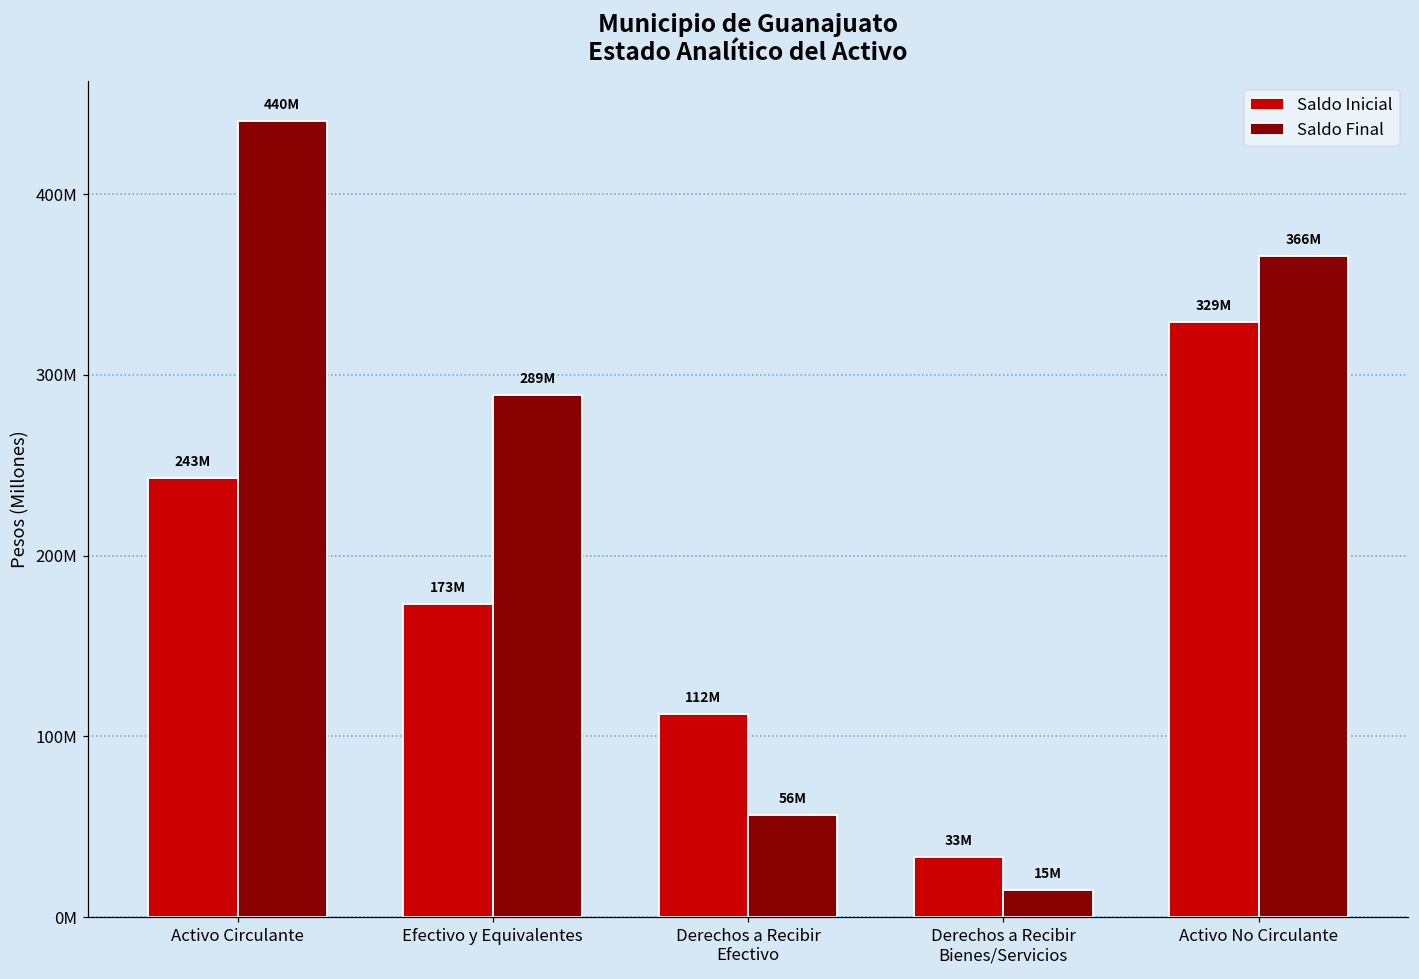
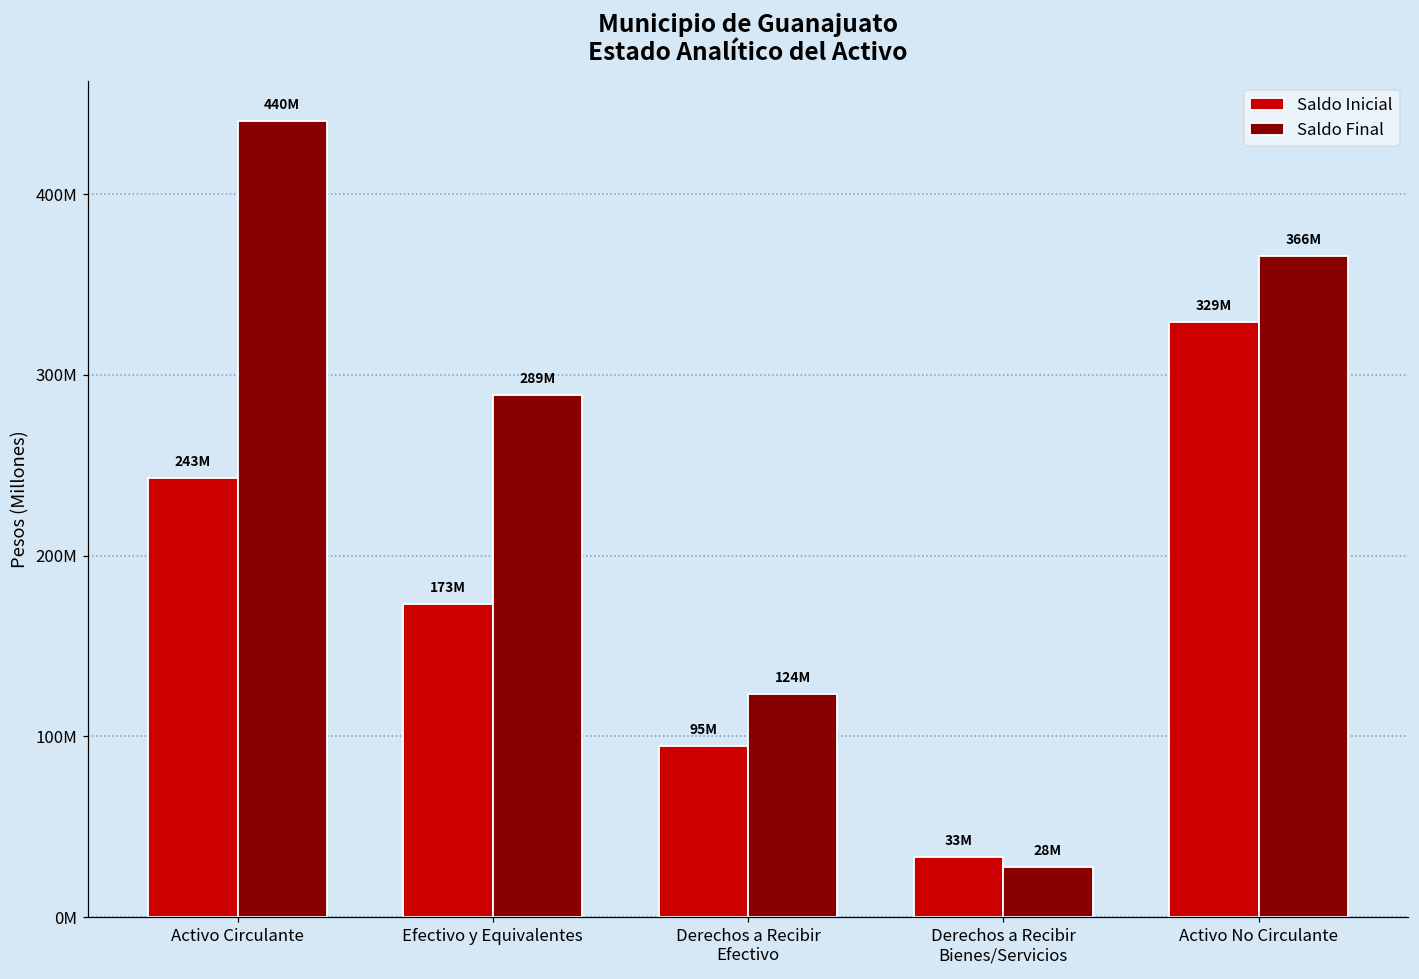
Saldo Inicial, Derechos a Recibir Efectivo: 112M -> 95M
Saldo Final, Derechos a Recibir Efectivo: 56M -> 124M
Saldo Final, Derechos a Recibir Bienes/Servicios: 15M -> 28M
